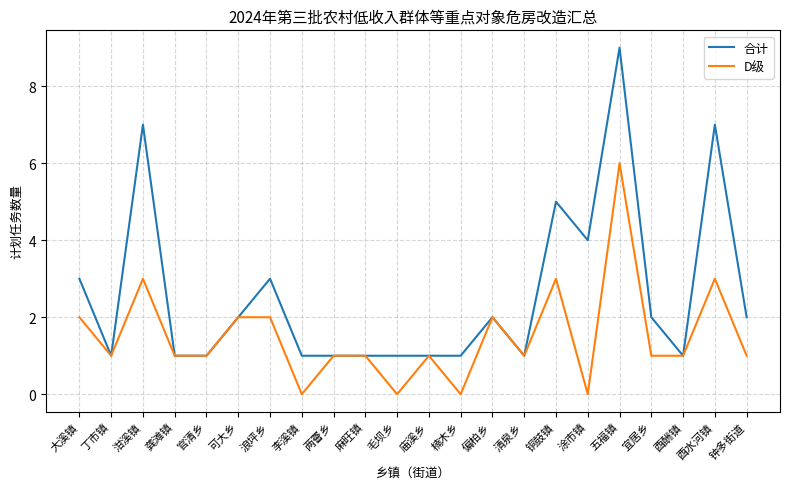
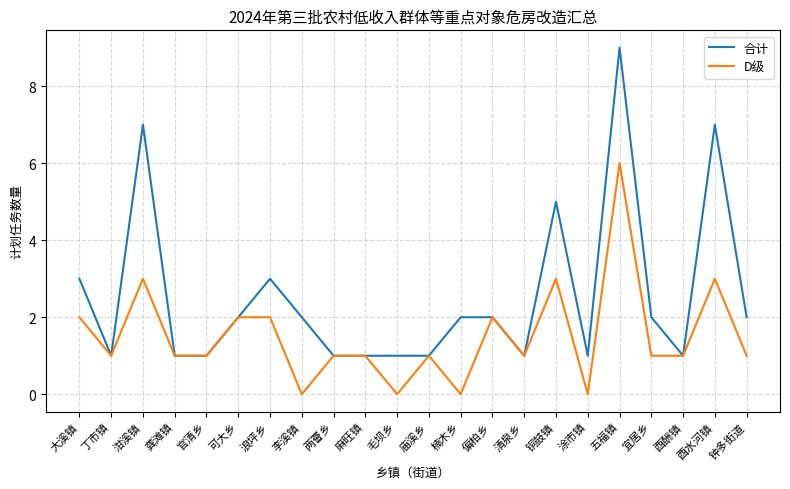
合计, 李溪镇: 1 -> 2
合计, 楠木乡: 1 -> 2
合计, 涂市镇: 4 -> 1
